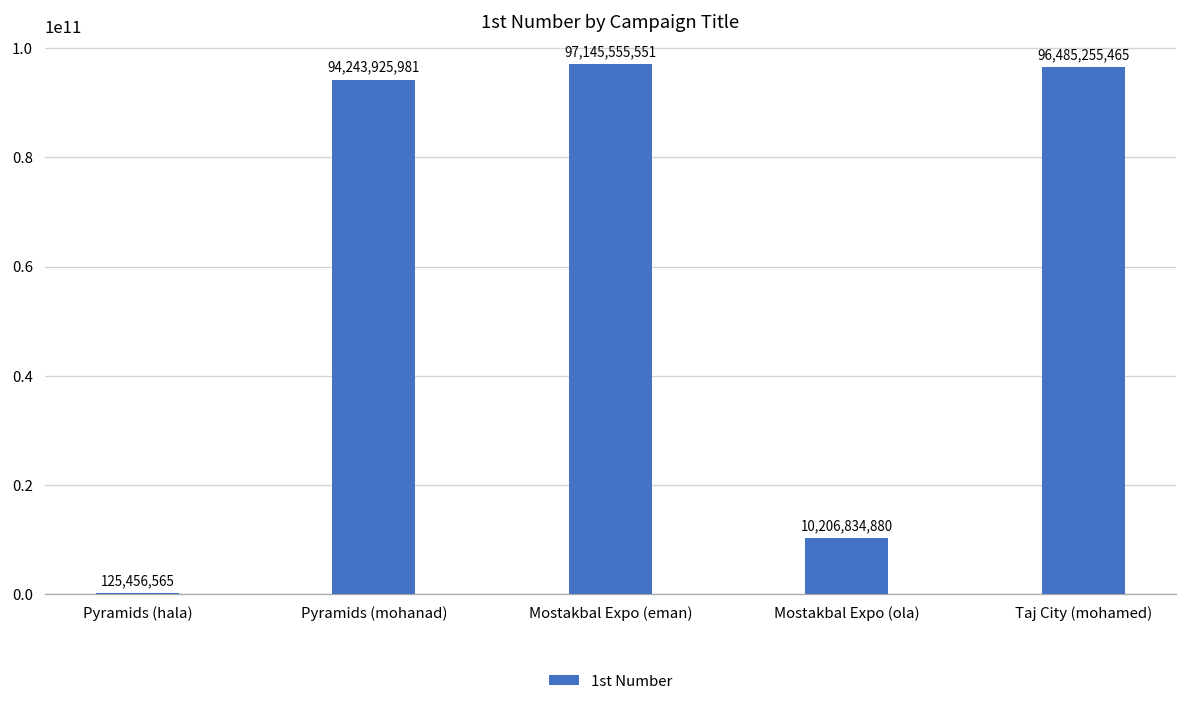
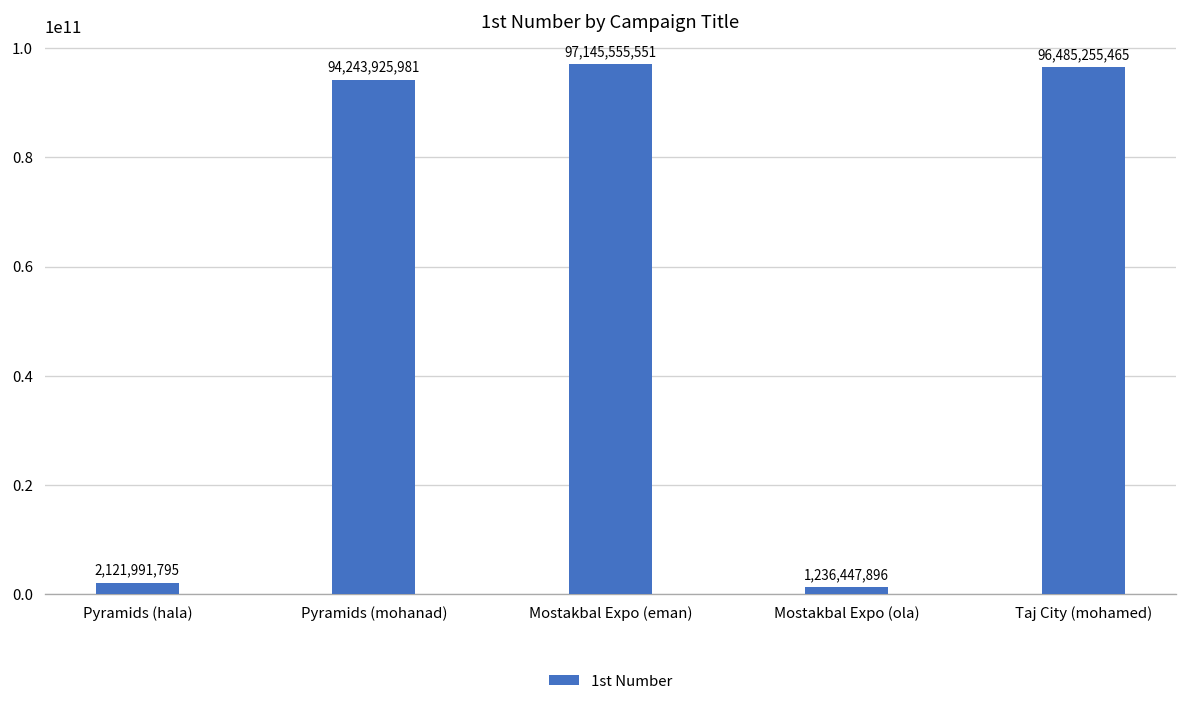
Pyramids (hala): 125,456,565 -> 2,121,991,795
Mostakbal Expo (ola): 10,206,834,880 -> 1,236,447,896
